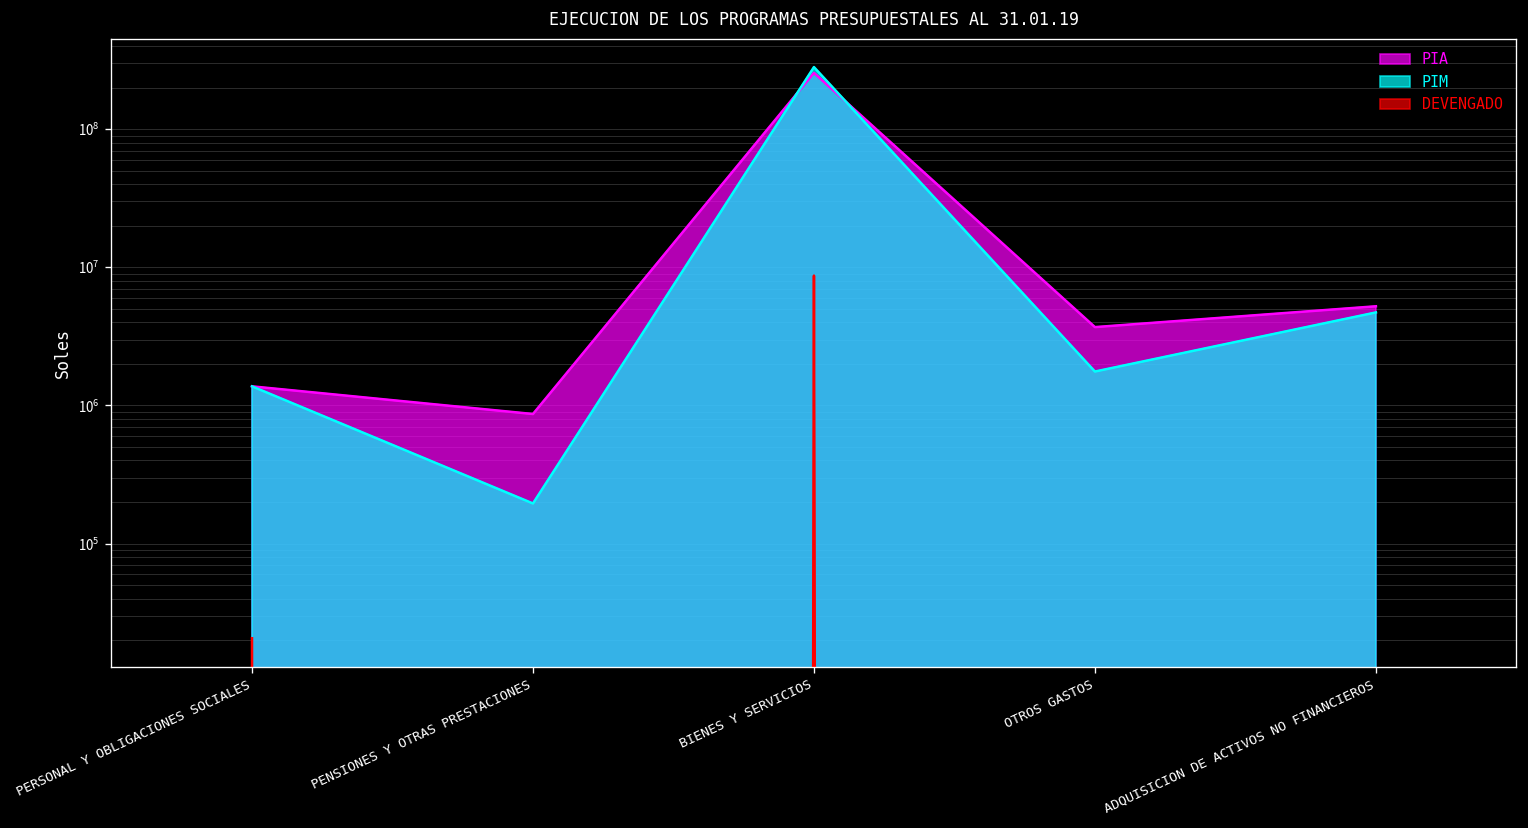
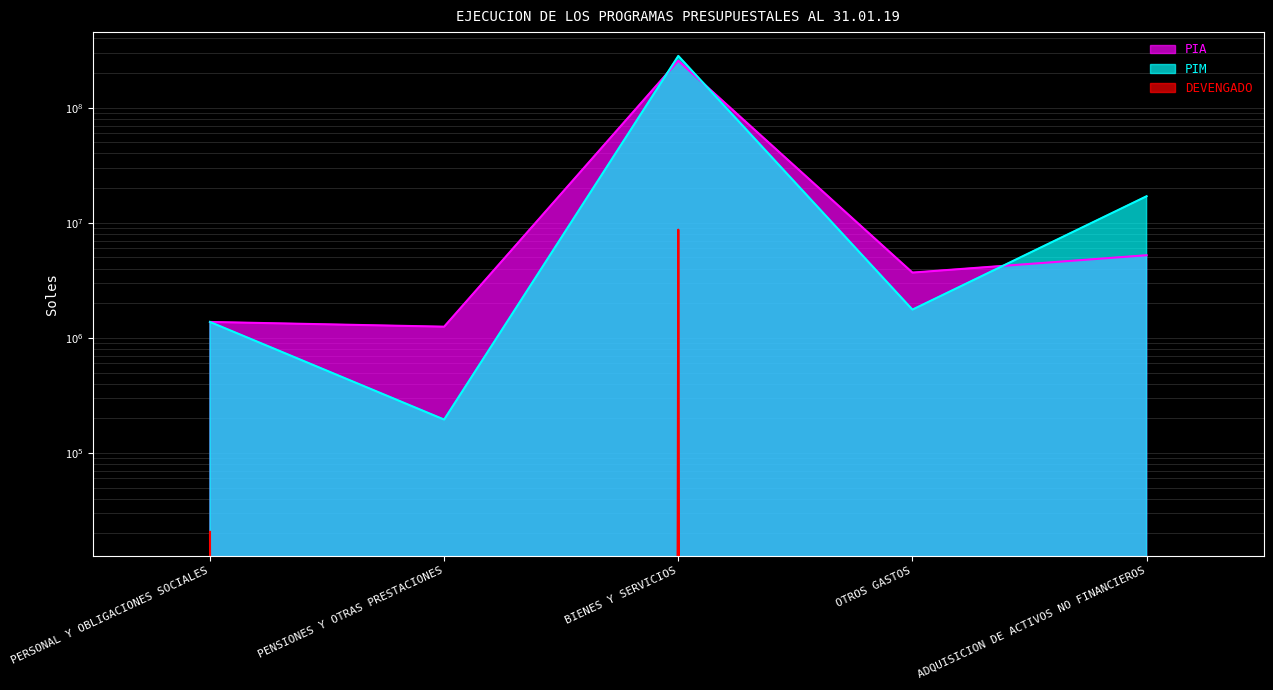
PIA, PENSIONES Y OTRAS PRESTACIONES: 900000 -> 1300000
PIM, ADQUISICION DE ACTIVOS NO FINANCIEROS: 4700000 -> 17000000
